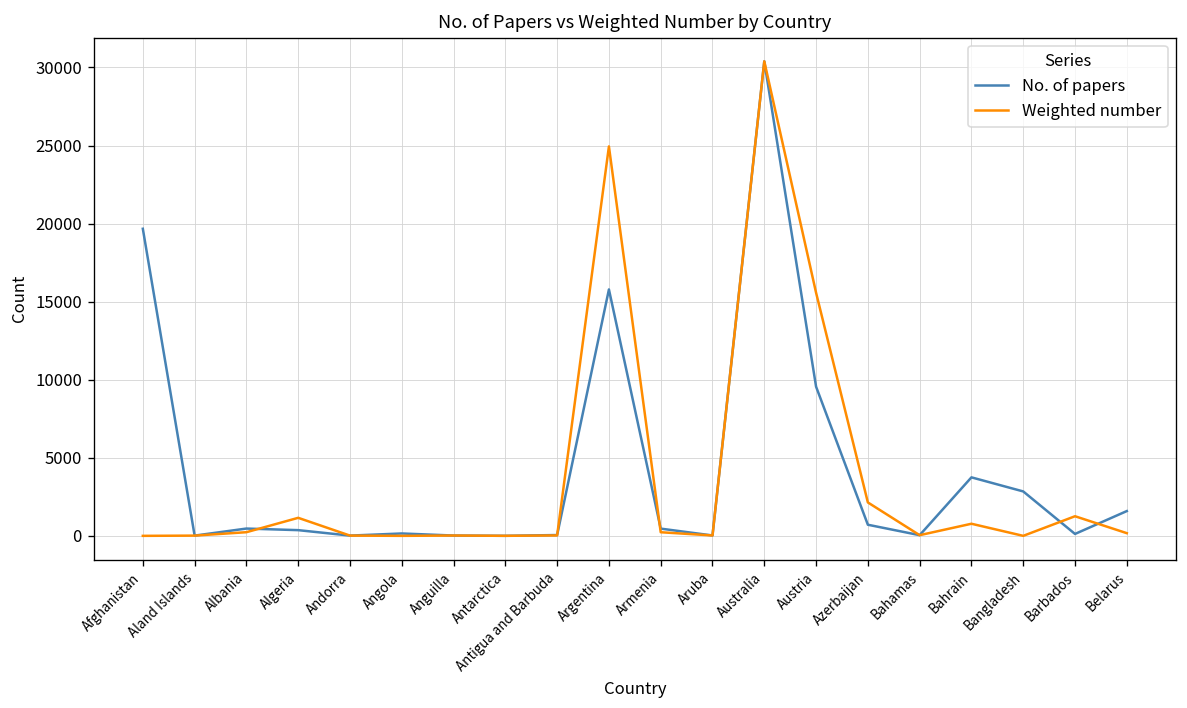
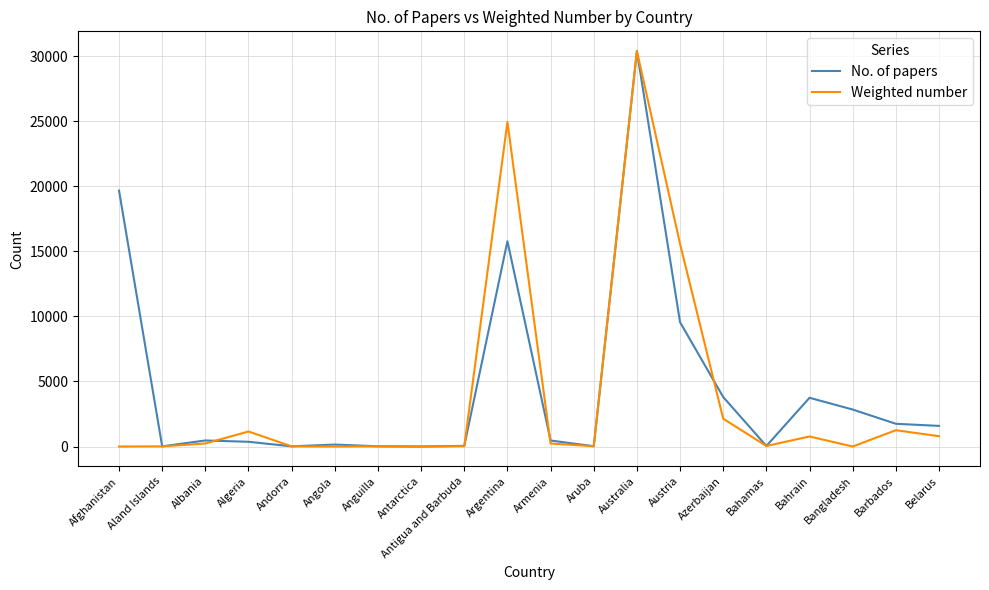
No. of papers, Azerbaijan: 700 -> 3800
No. of papers, Barbados: 100 -> 1700
Weighted number, Belarus: 200 -> 800
